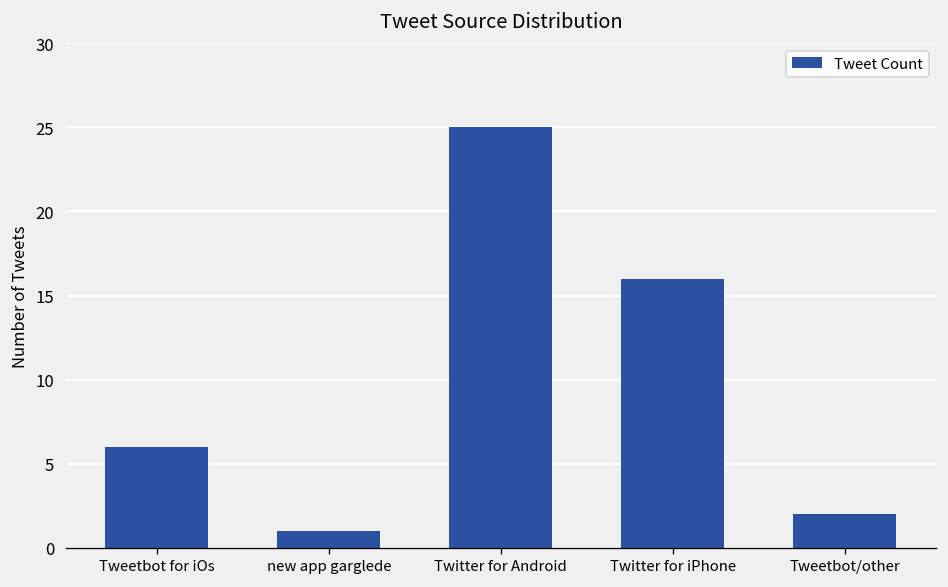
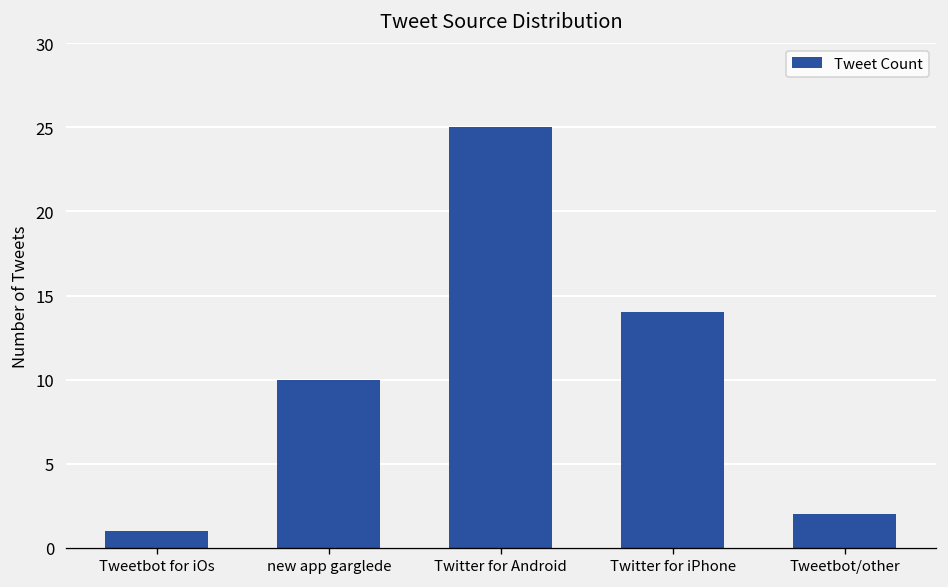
Tweetbot for iOs: 6 -> 1
new app garglede: 1 -> 10
Twitter for iPhone: 16 -> 14
